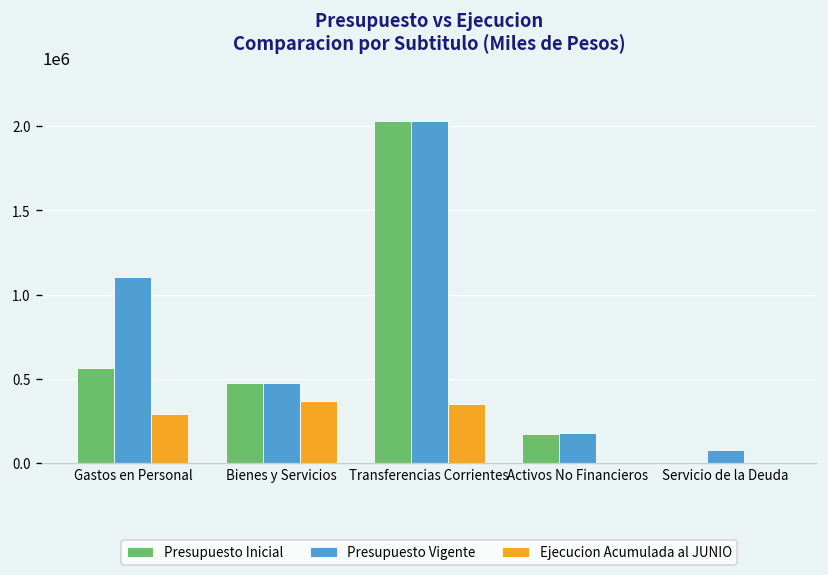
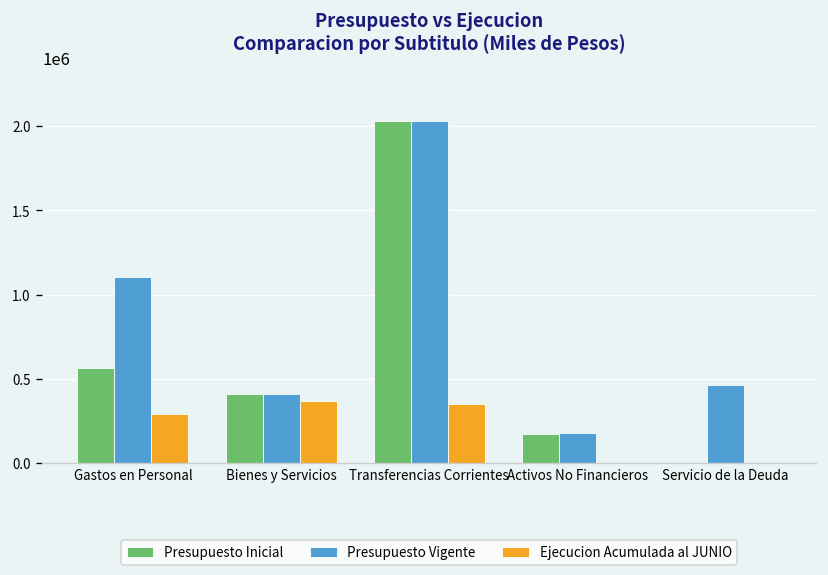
Presupuesto Inicial, Bienes y Servicios: 470000 -> 410000
Presupuesto Vigente, Bienes y Servicios: 470000 -> 410000
Presupuesto Vigente, Servicio de la Deuda: 80000 -> 460000
